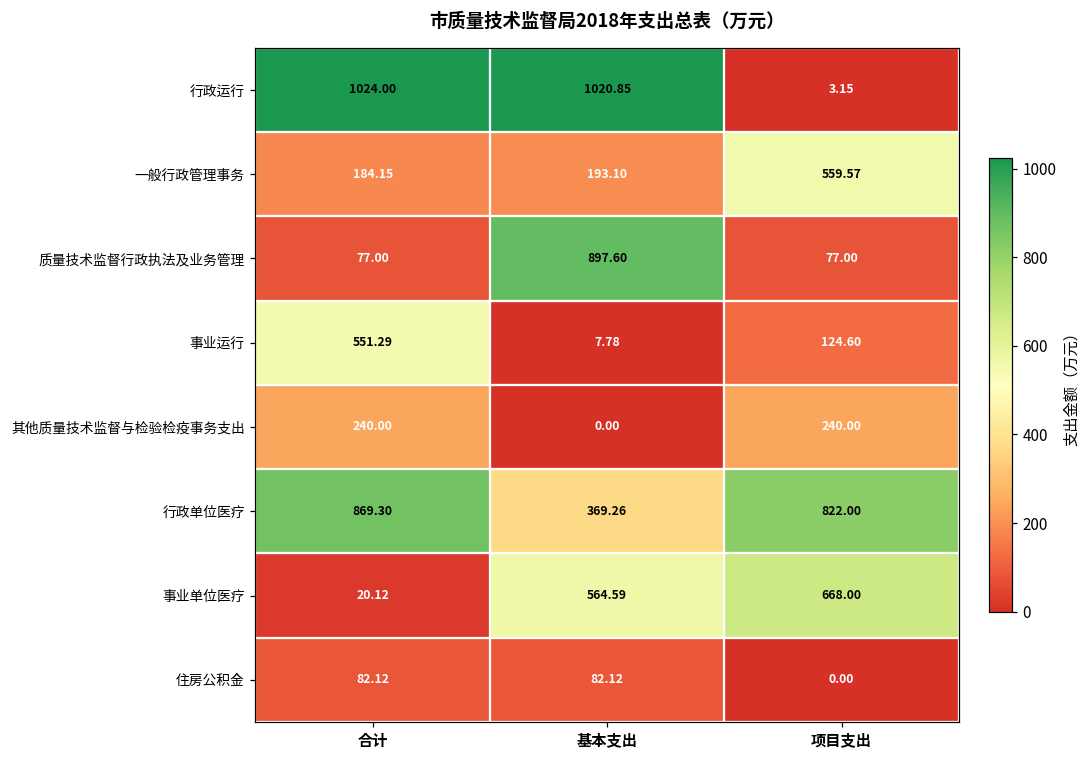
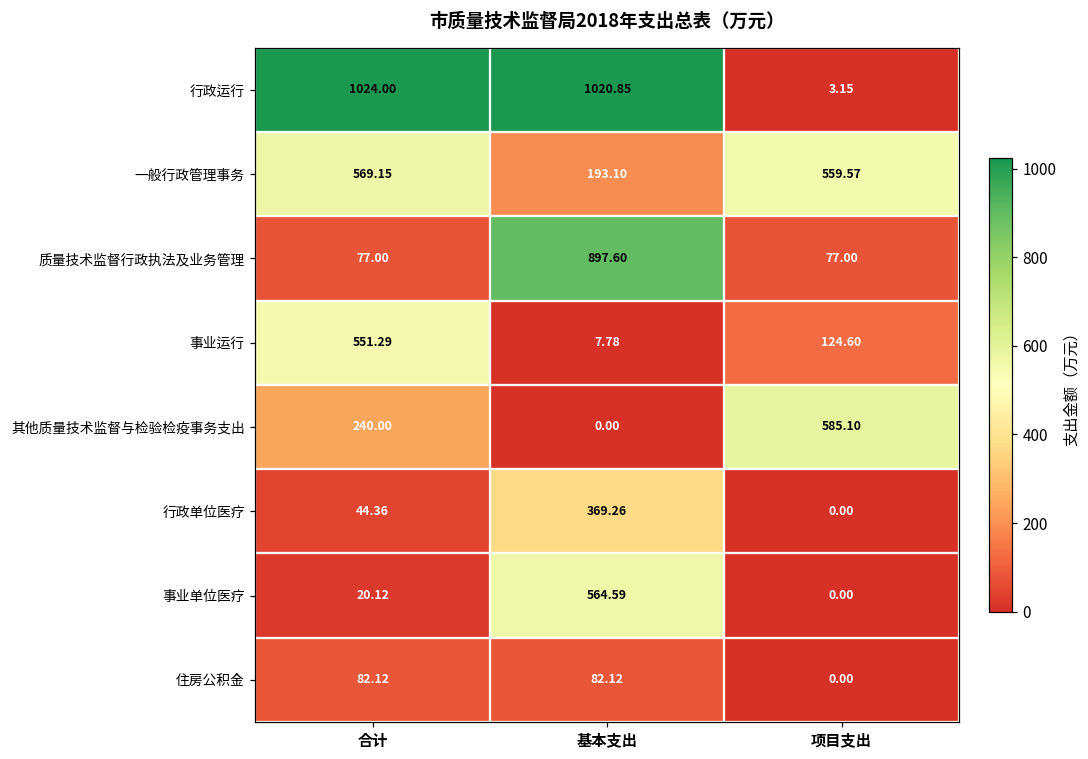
一般行政管理事务, 合计: 184.15 -> 569.15
其他质量技术监督与检验检疫事务支出, 项目支出: 240.00 -> 585.10
行政单位医疗, 合计: 869.30 -> 44.36
行政单位医疗, 项目支出: 822.00 -> 0.00
事业单位医疗, 项目支出: 668.00 -> 0.00
